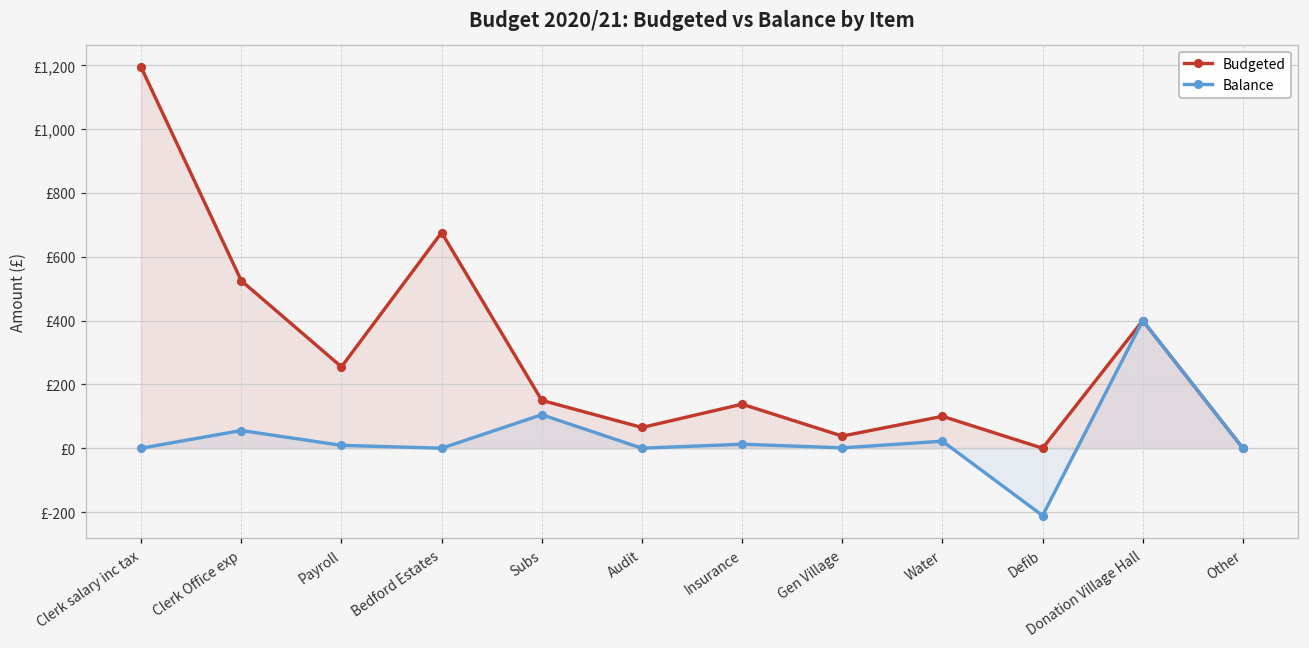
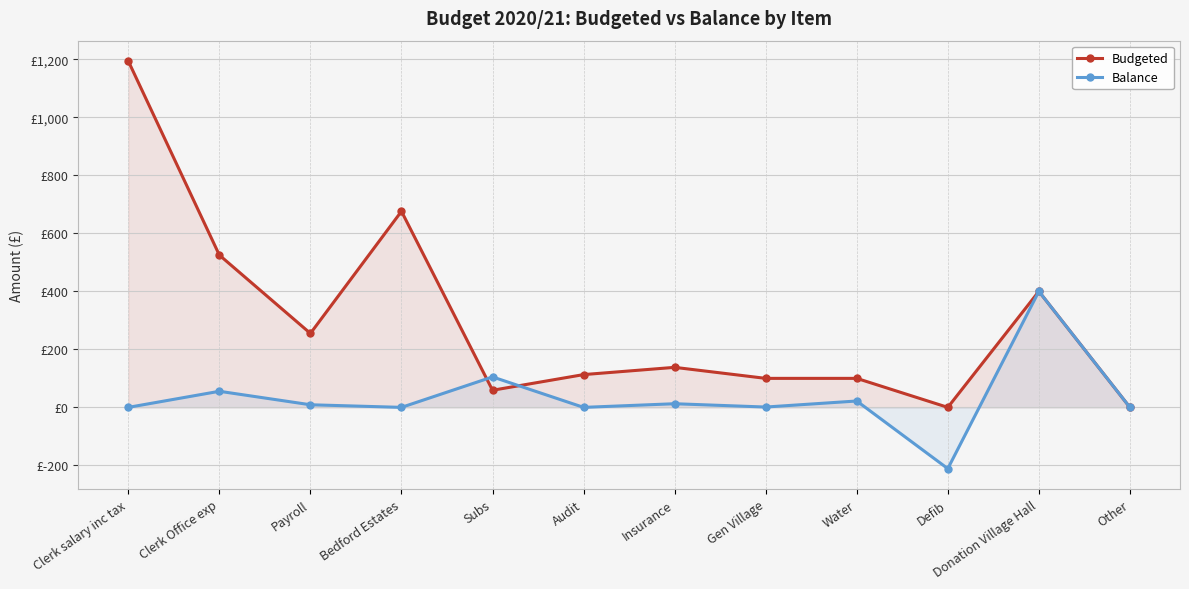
Budgeted, Subs: £150 -> £60
Budgeted, Audit: £70 -> £110
Budgeted, Gen Village: £40 -> £100
